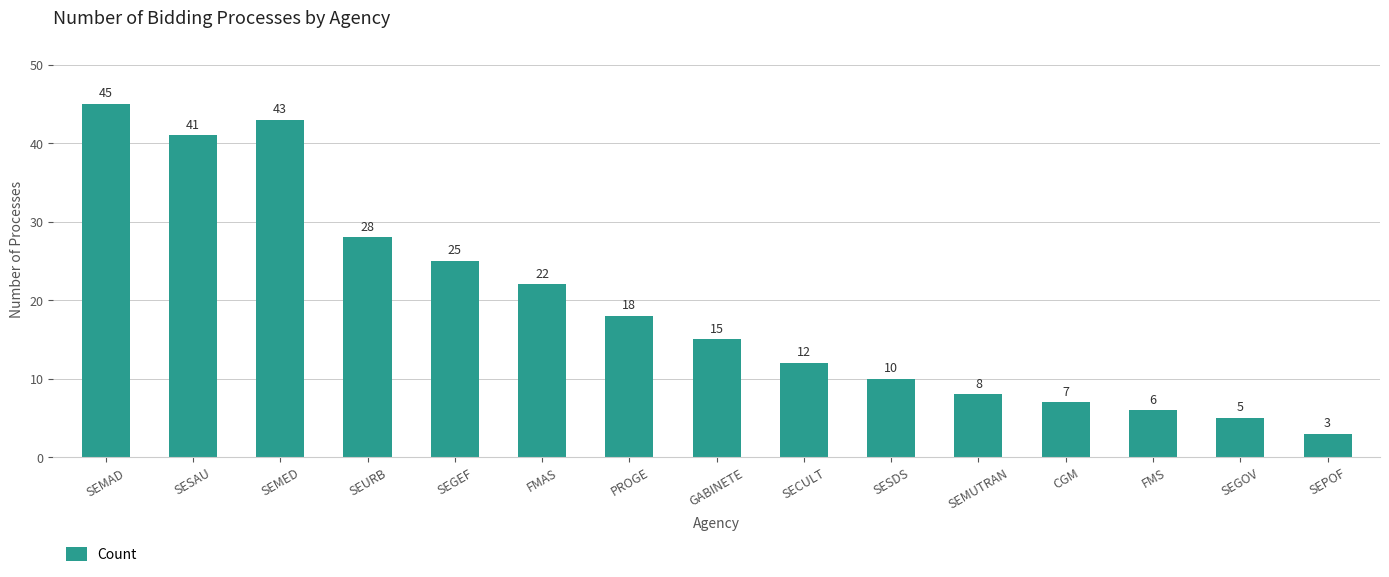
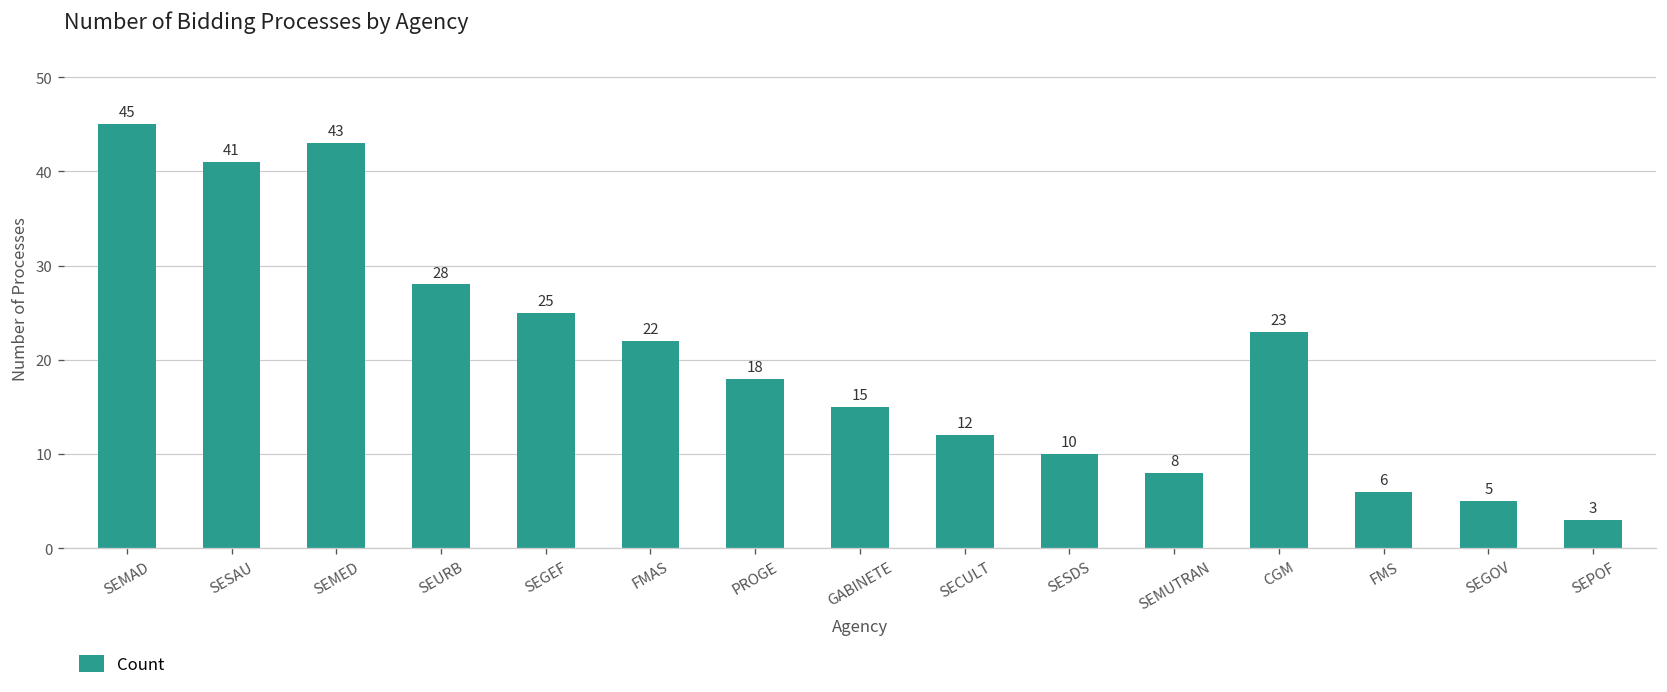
CGM: 7 -> 23
